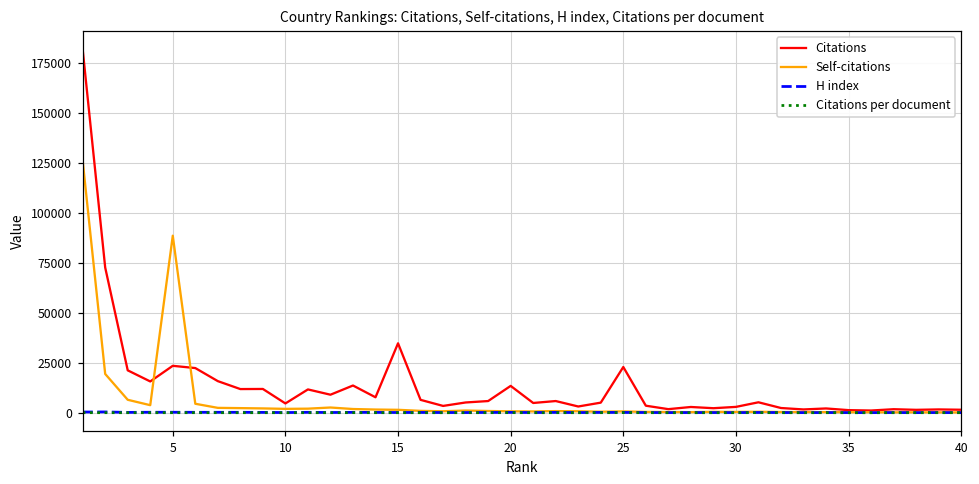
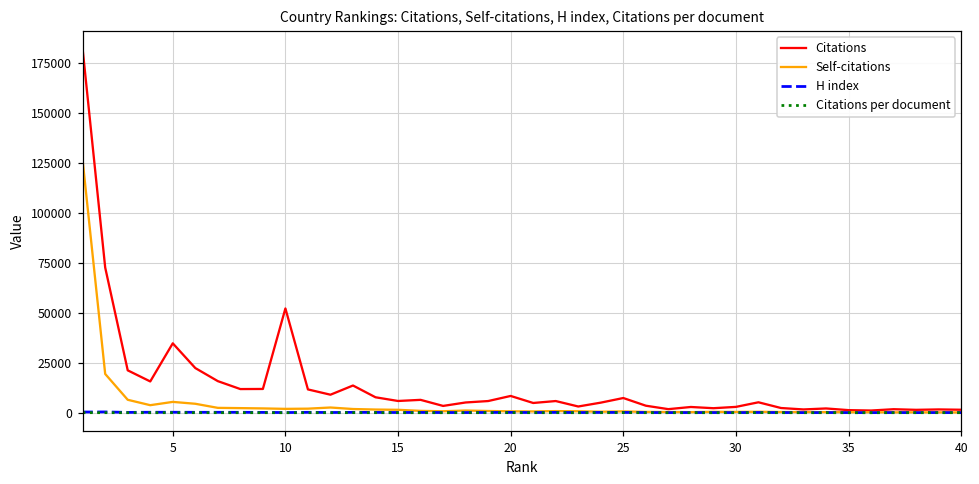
Citations, 5: 24000 -> 35000
Self-citations, 5: 89000 -> 5000
Citations, 10: 5000 -> 52000
Citations, 15: 35000 -> 6000
Citations, 20: 13000 -> 8000
Citations, 25: 23000 -> 7000
